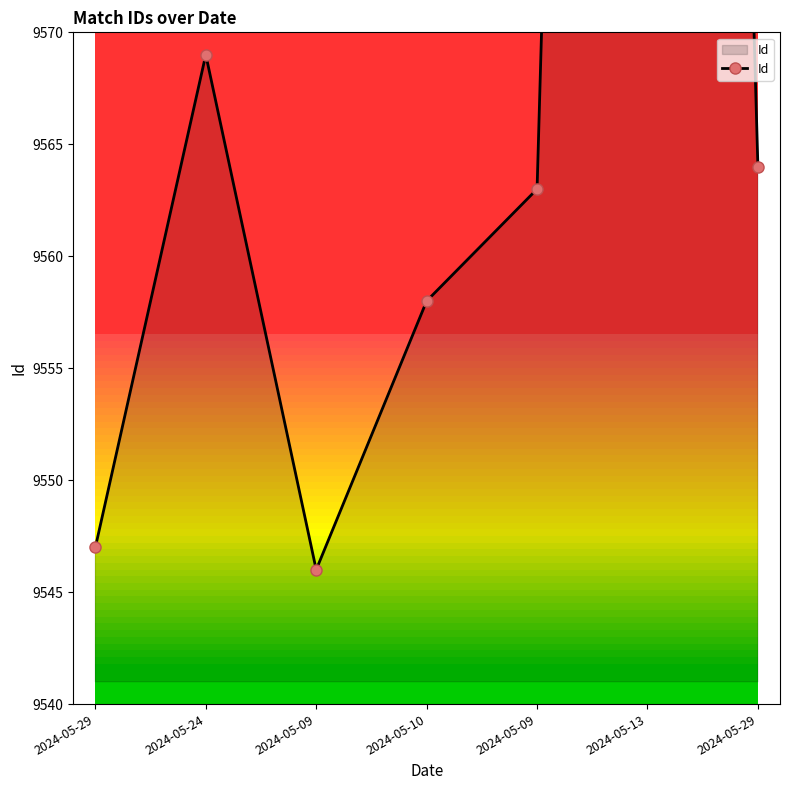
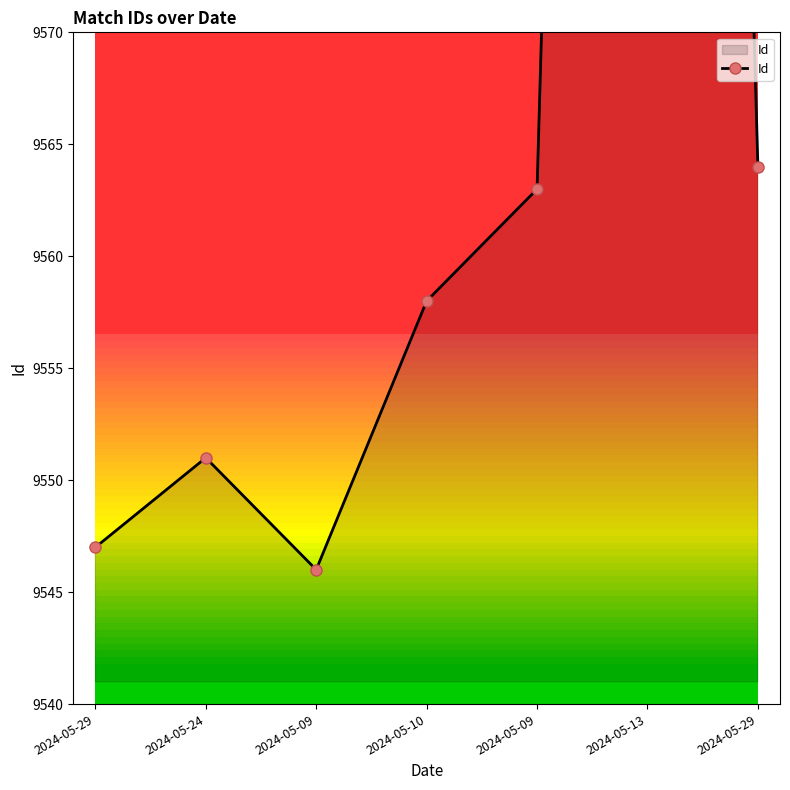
2024-05-24: 9569 -> 9551
